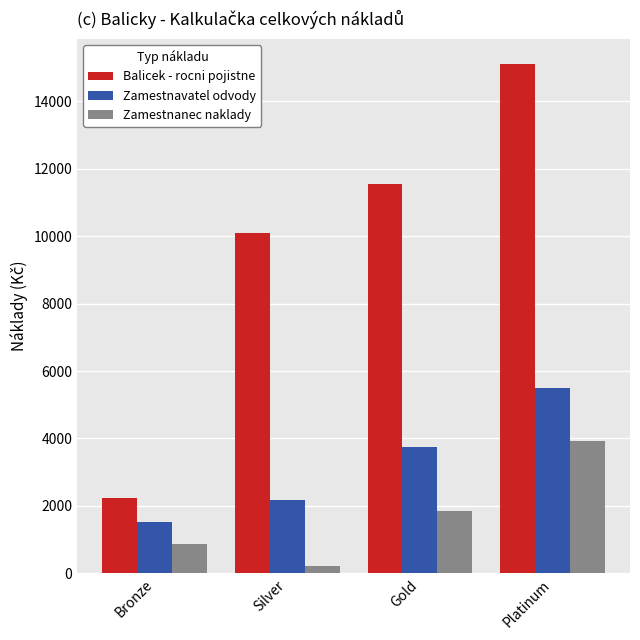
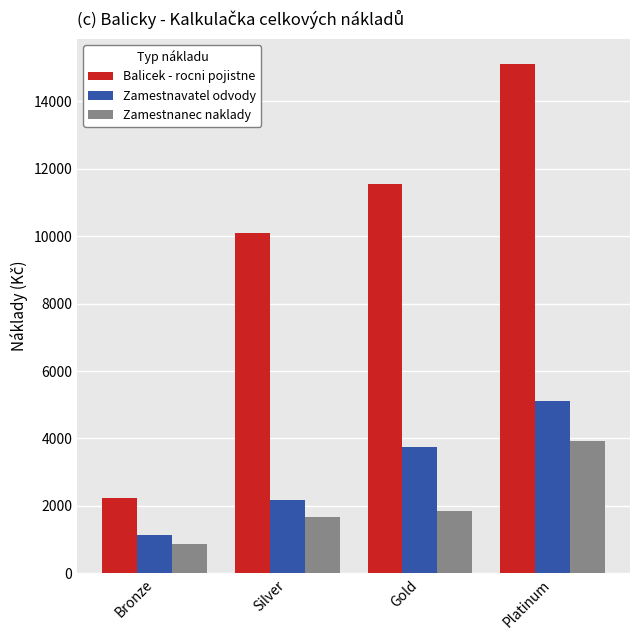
Zamestnavatel odvody, Bronze: 1500 -> 1100
Zamestnanec naklady, Silver: 200 -> 1700
Zamestnavatel odvody, Platinum: 5500 -> 5100
